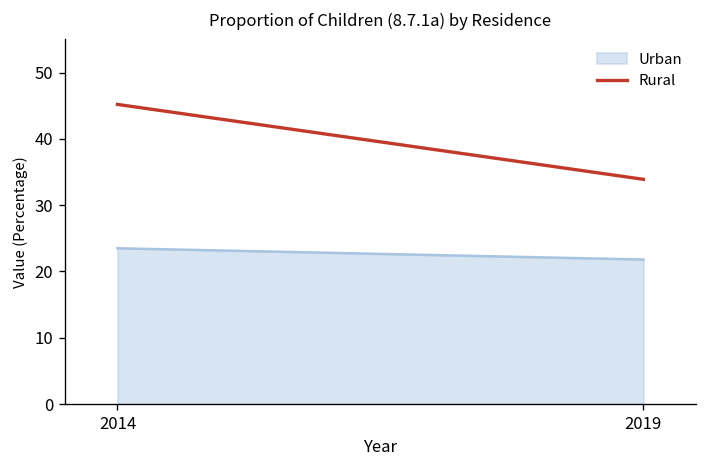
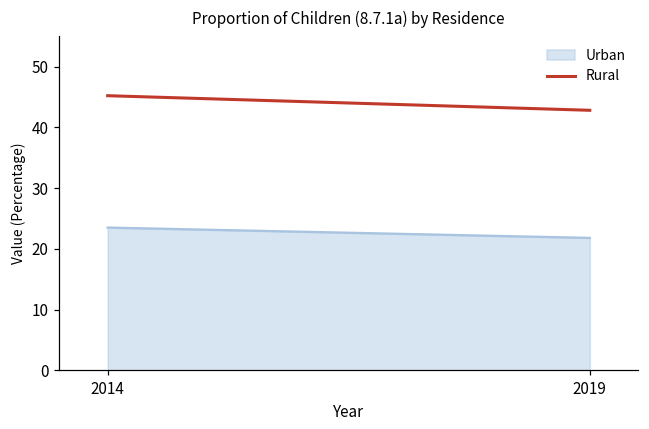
Rural, 2019: 34 -> 43
